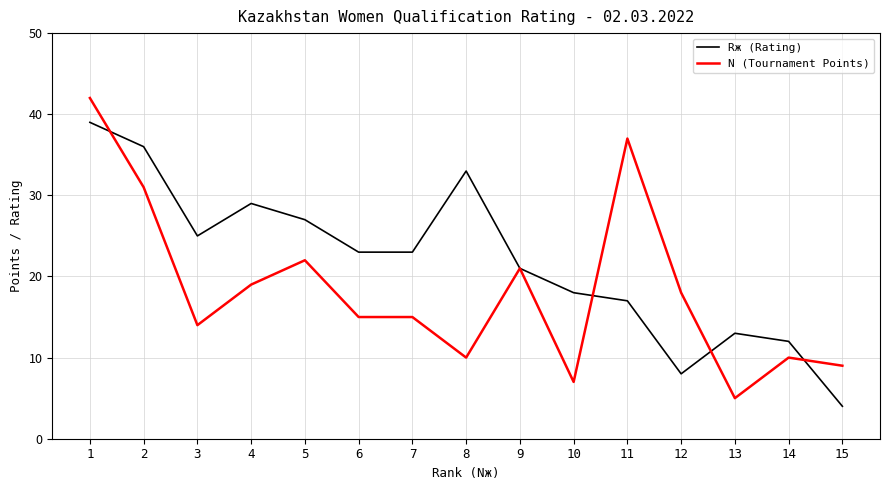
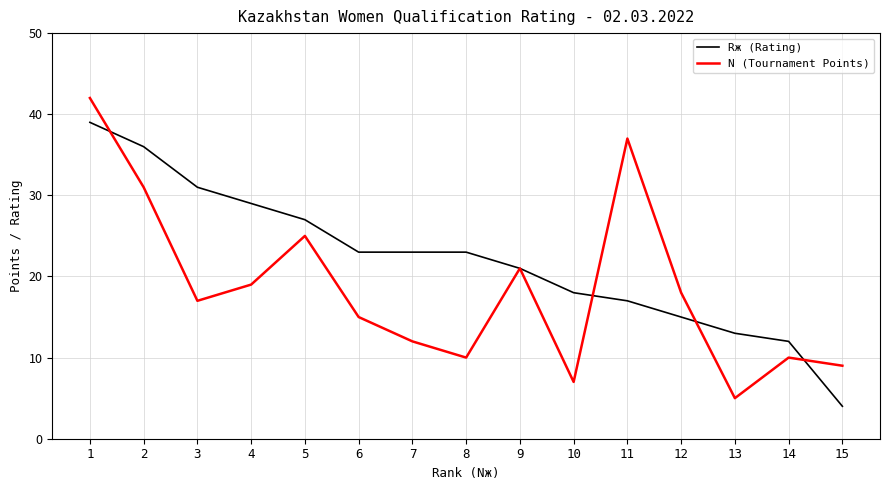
Rж (Rating), 3: 25 -> 31
N (Tournament Points), 3: 14 -> 17
N (Tournament Points), 5: 22 -> 25
N (Tournament Points), 7: 15 -> 12
Rж (Rating), 8: 33 -> 23
Rж (Rating), 12: 8 -> 15
